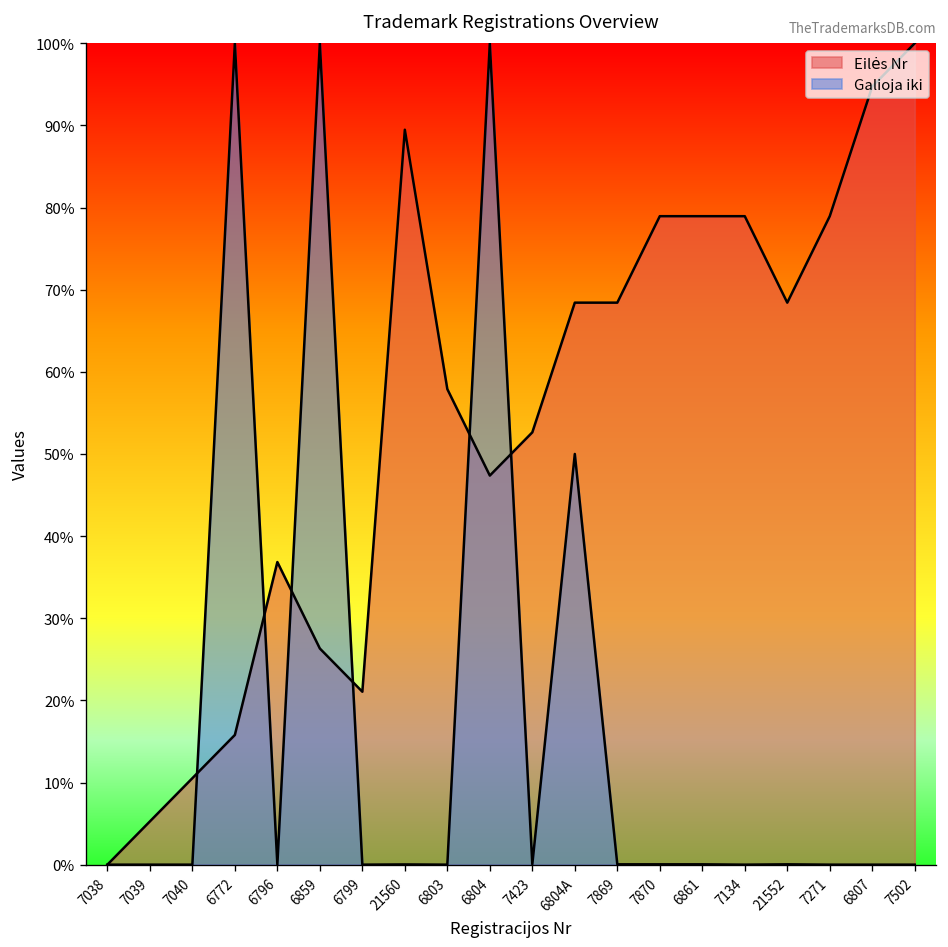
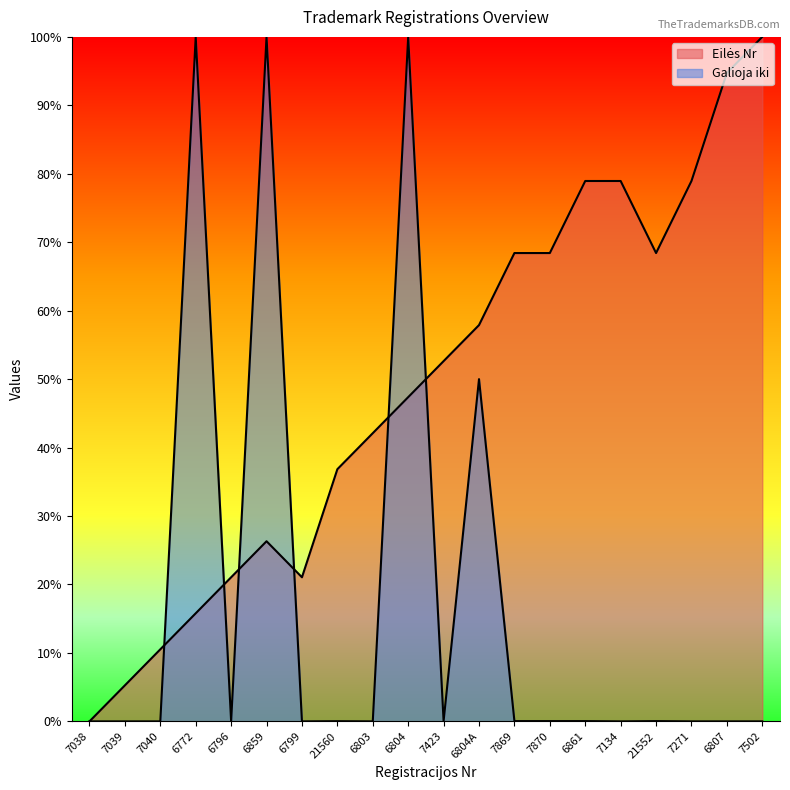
Eilės Nr, 6796: 37% -> 21%
Eilės Nr, 21560: 89% -> 37%
Eilės Nr, 6803: 58% -> 42%
Eilės Nr, 6804A: 68% -> 58%
Eilės Nr, 7870: 79% -> 68%
